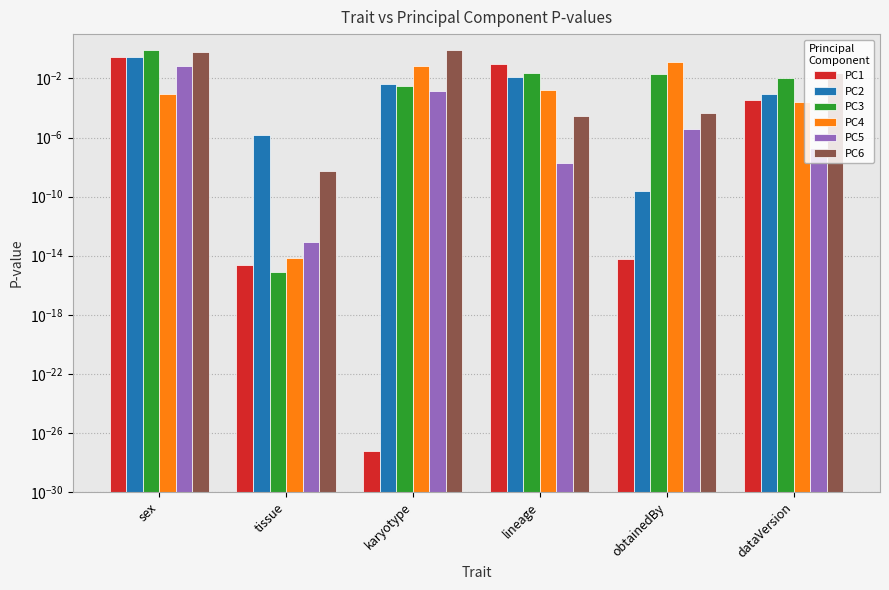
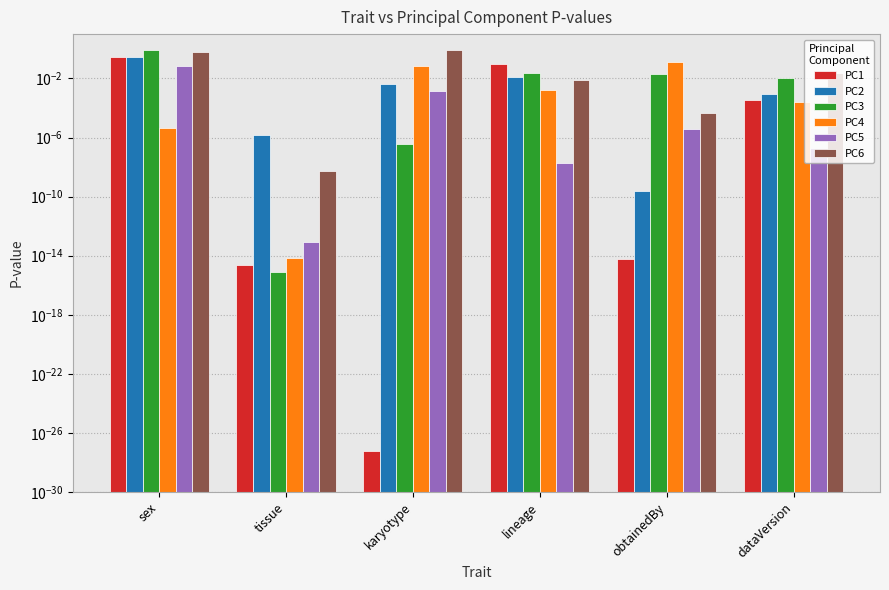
PC4, sex: 0.001 -> 0.000004
PC3, karyotype: 0.003 -> 0.0000003
PC6, lineage: 0.00003 -> 0.01
